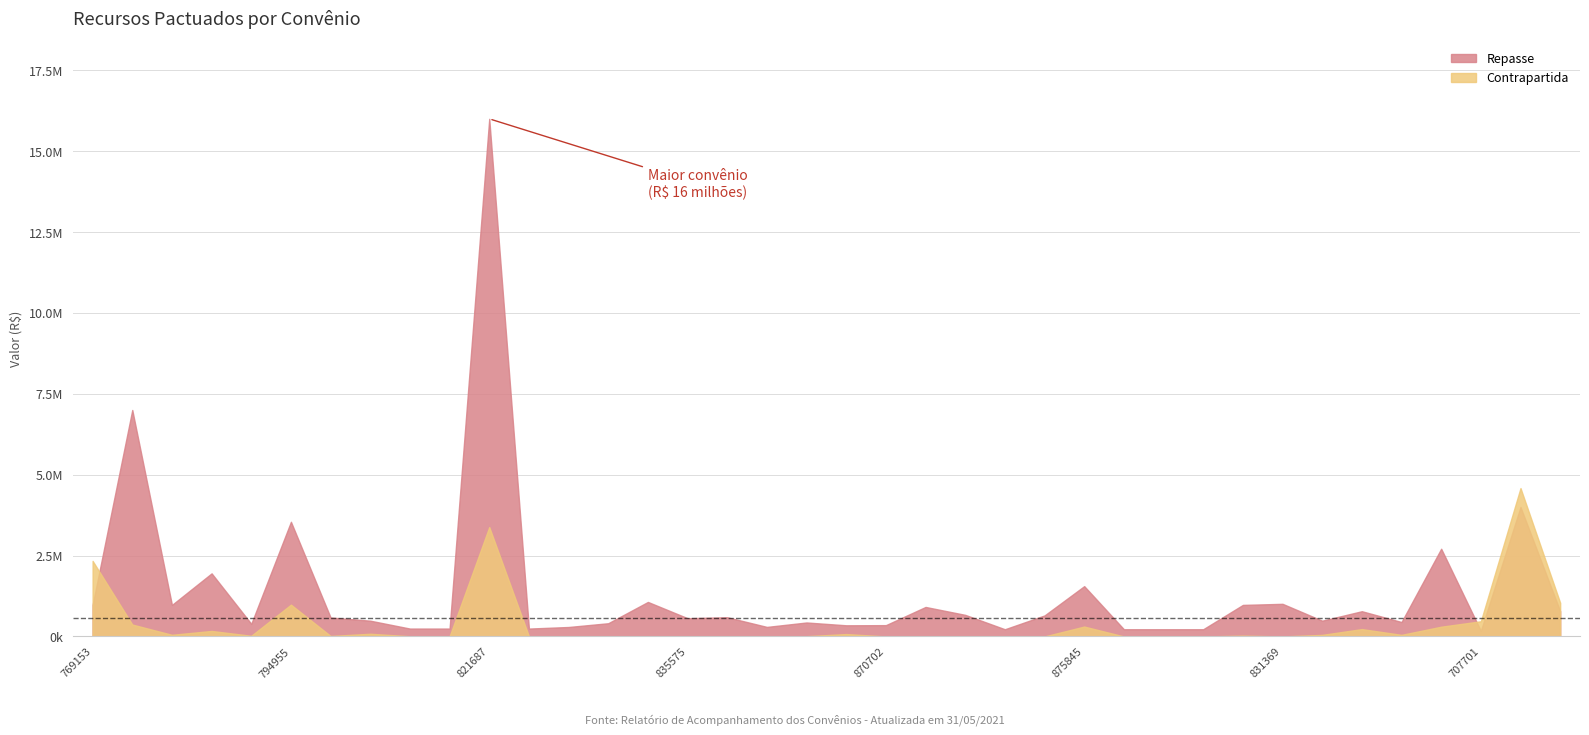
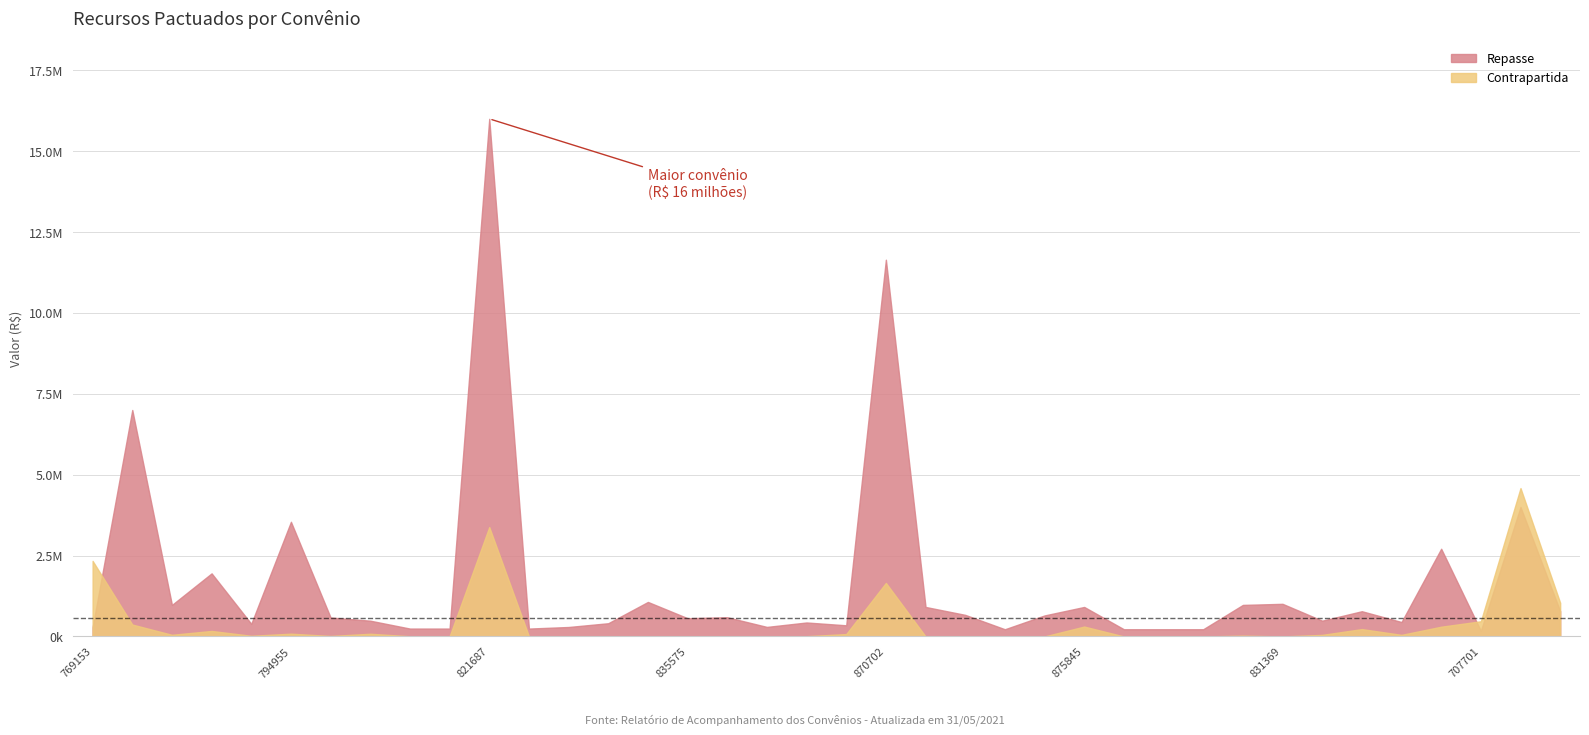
Repasse, 769153: 1000000 -> 300000
Contrapartida, 794955: 1000000 -> 100000
Repasse, 870702: 300000 -> 11600000
Contrapartida, 870702: 0 -> 1700000
Repasse, 875845: 1600000 -> 900000
